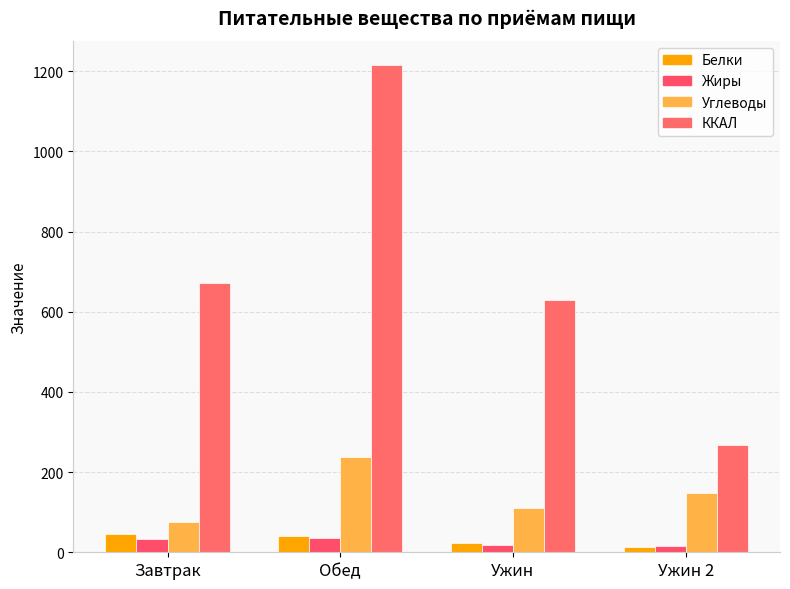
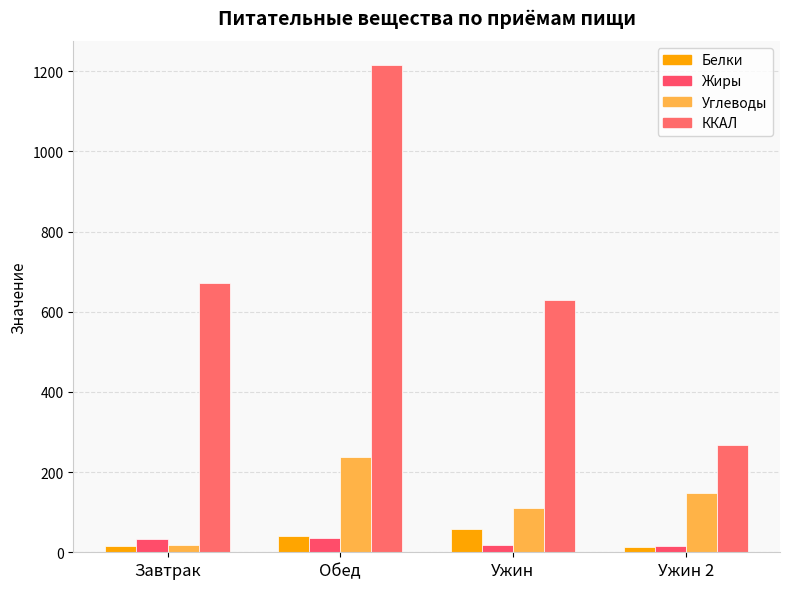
Белки, Завтрак: 40 -> 20
Углеводы, Завтрак: 70 -> 20
Белки, Ужин: 20 -> 60
